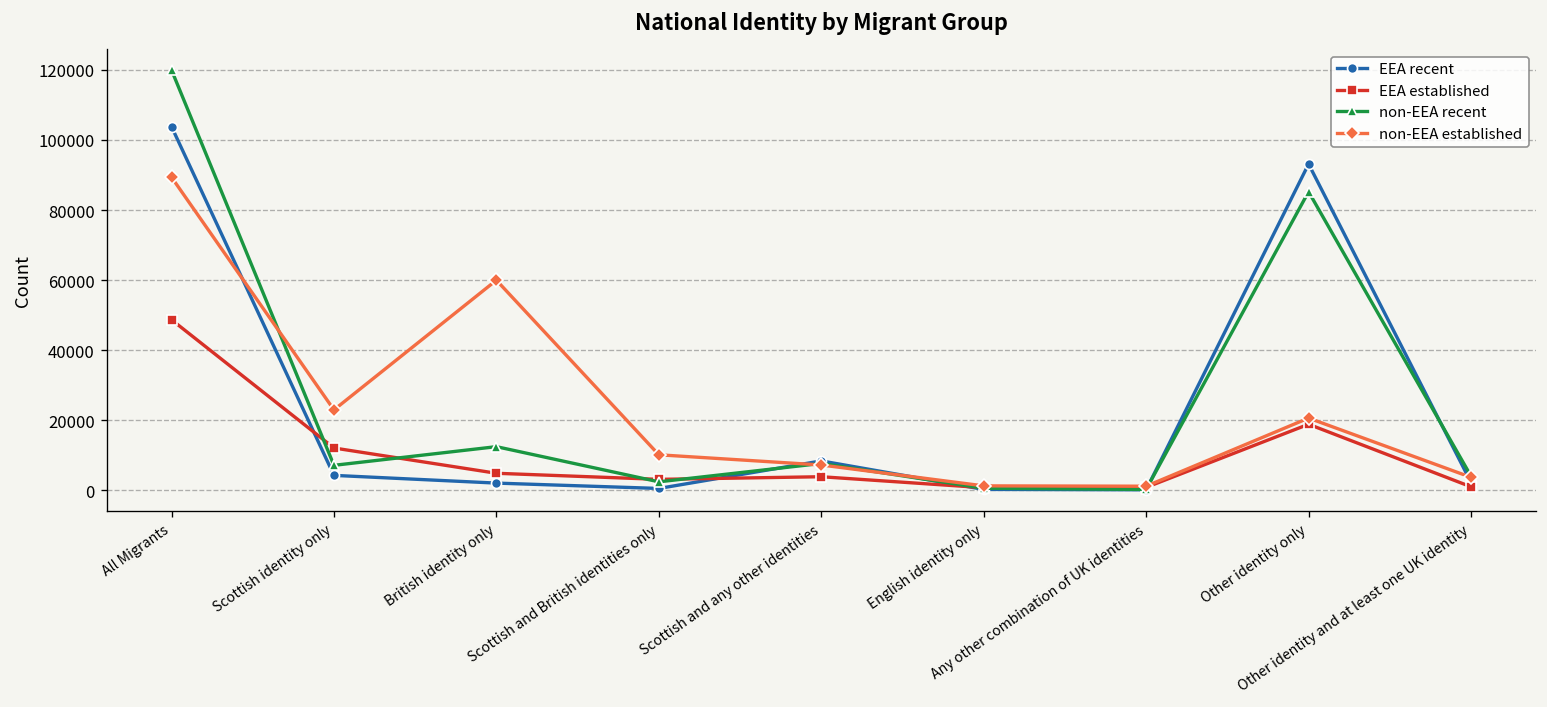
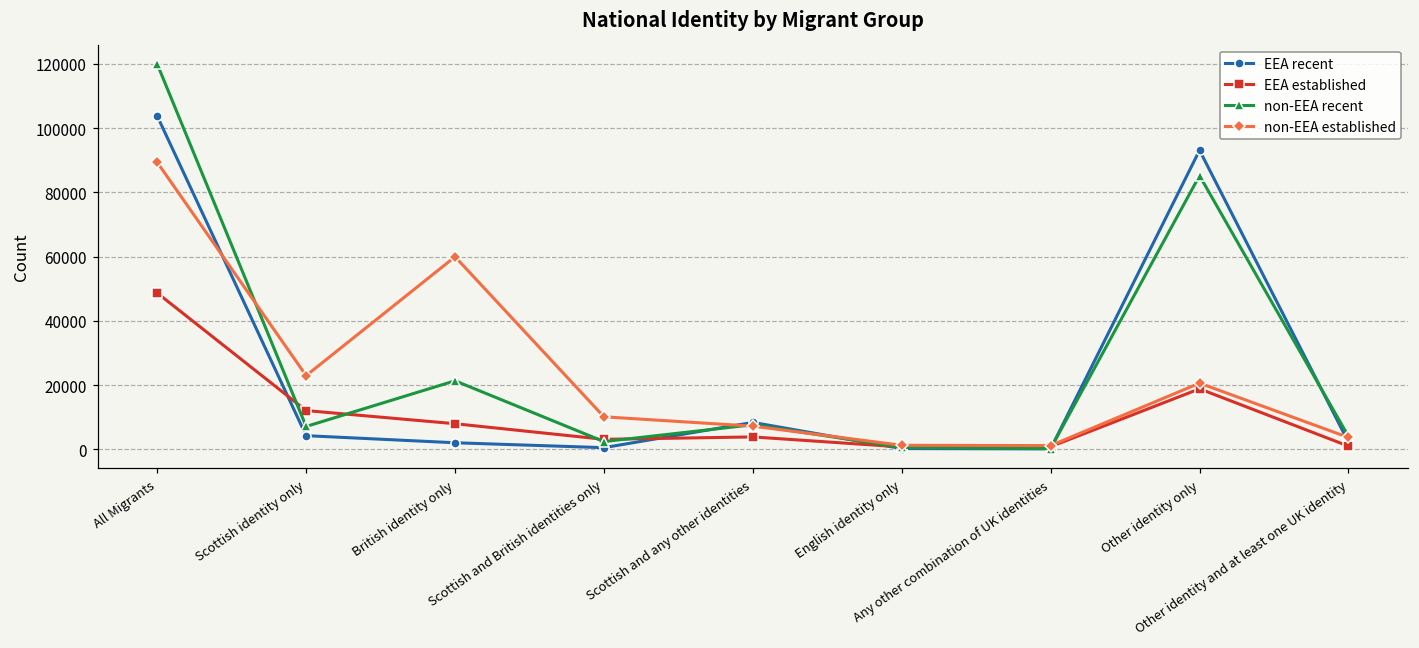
EEA established, British identity only: 5000 -> 8000
non-EEA recent, British identity only: 12000 -> 21000
